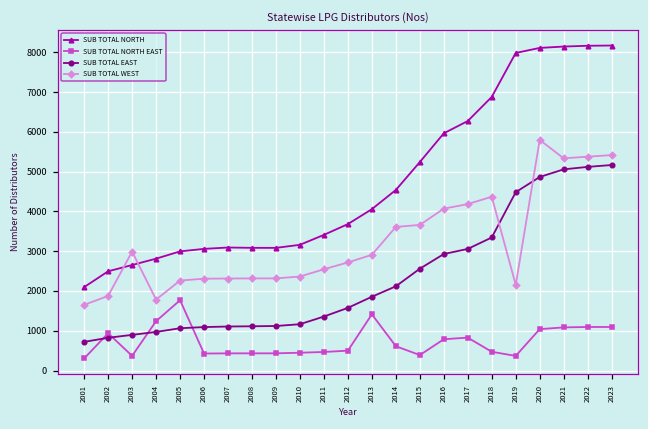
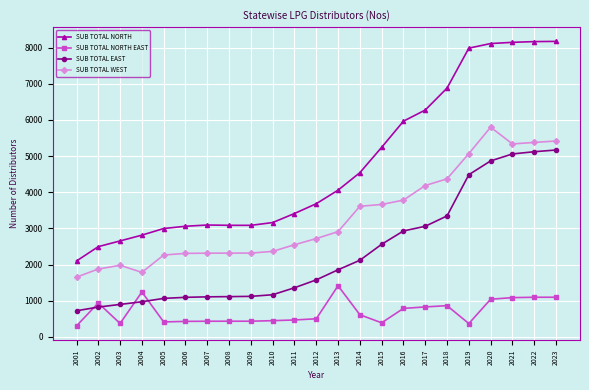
SUB TOTAL WEST, 2003: 3000 -> 2000
SUB TOTAL NORTH EAST, 2005: 1800 -> 400
SUB TOTAL WEST, 2016: 4100 -> 3800
SUB TOTAL NORTH EAST, 2018: 500 -> 900
SUB TOTAL WEST, 2019: 2200 -> 5100
